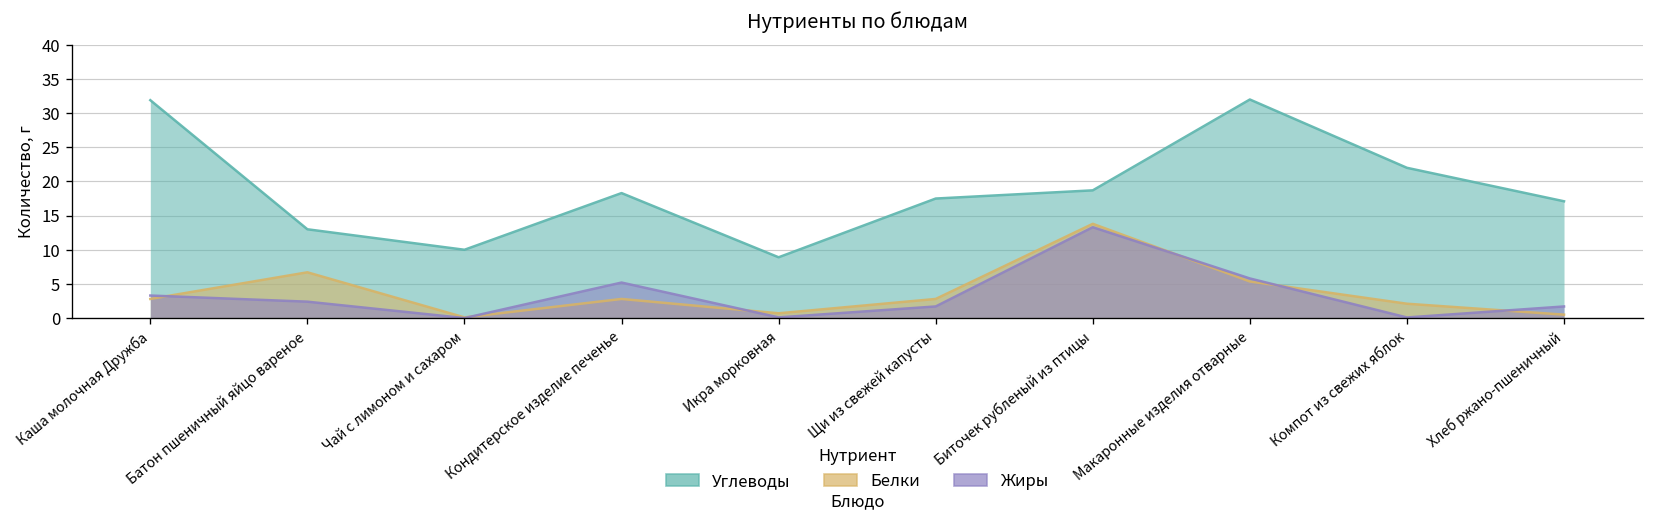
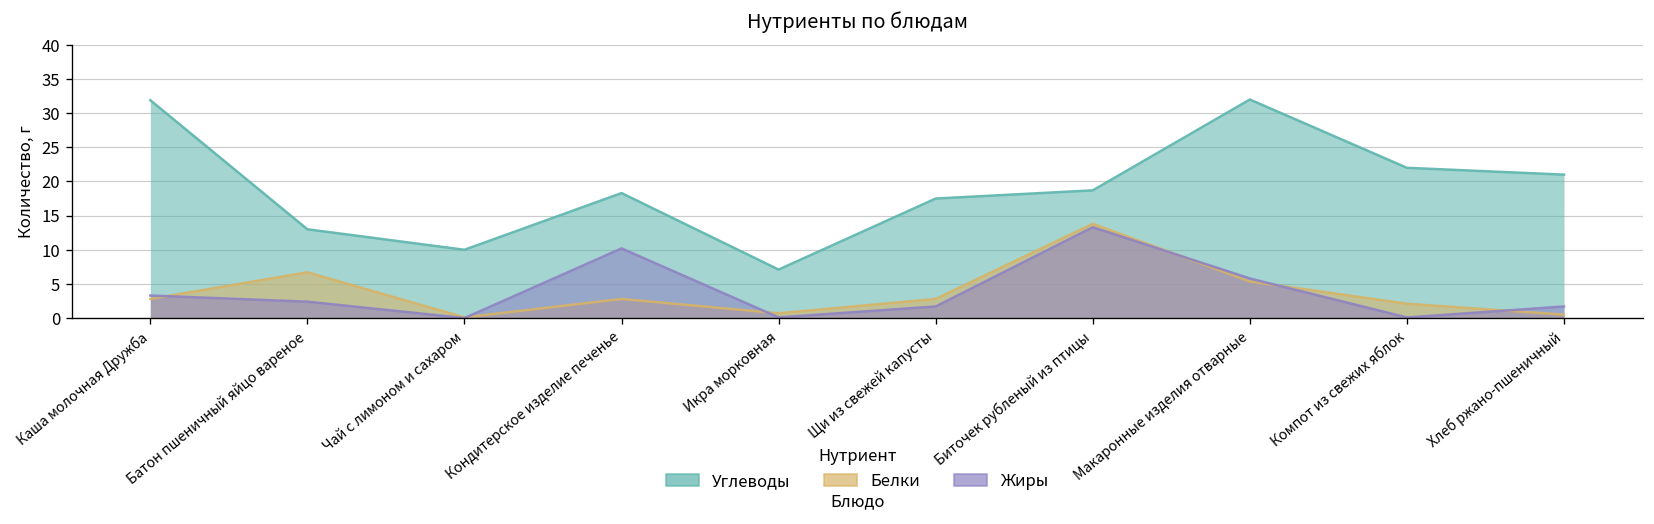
Жиры, Кондитерское изделие печенье: 5 -> 10
Углеводы, Икра морковная: 9 -> 7
Углеводы, Хлеб ржано-пшеничный: 17 -> 21
